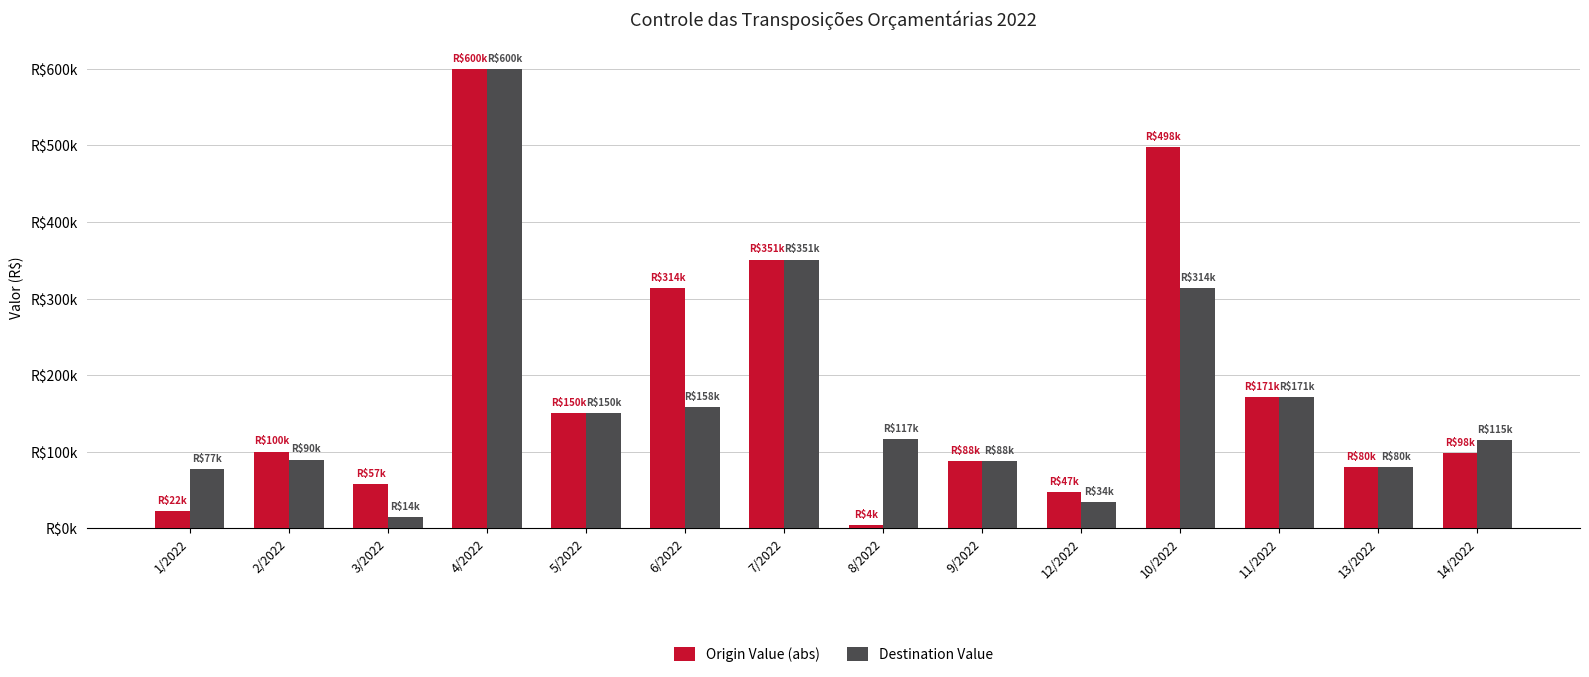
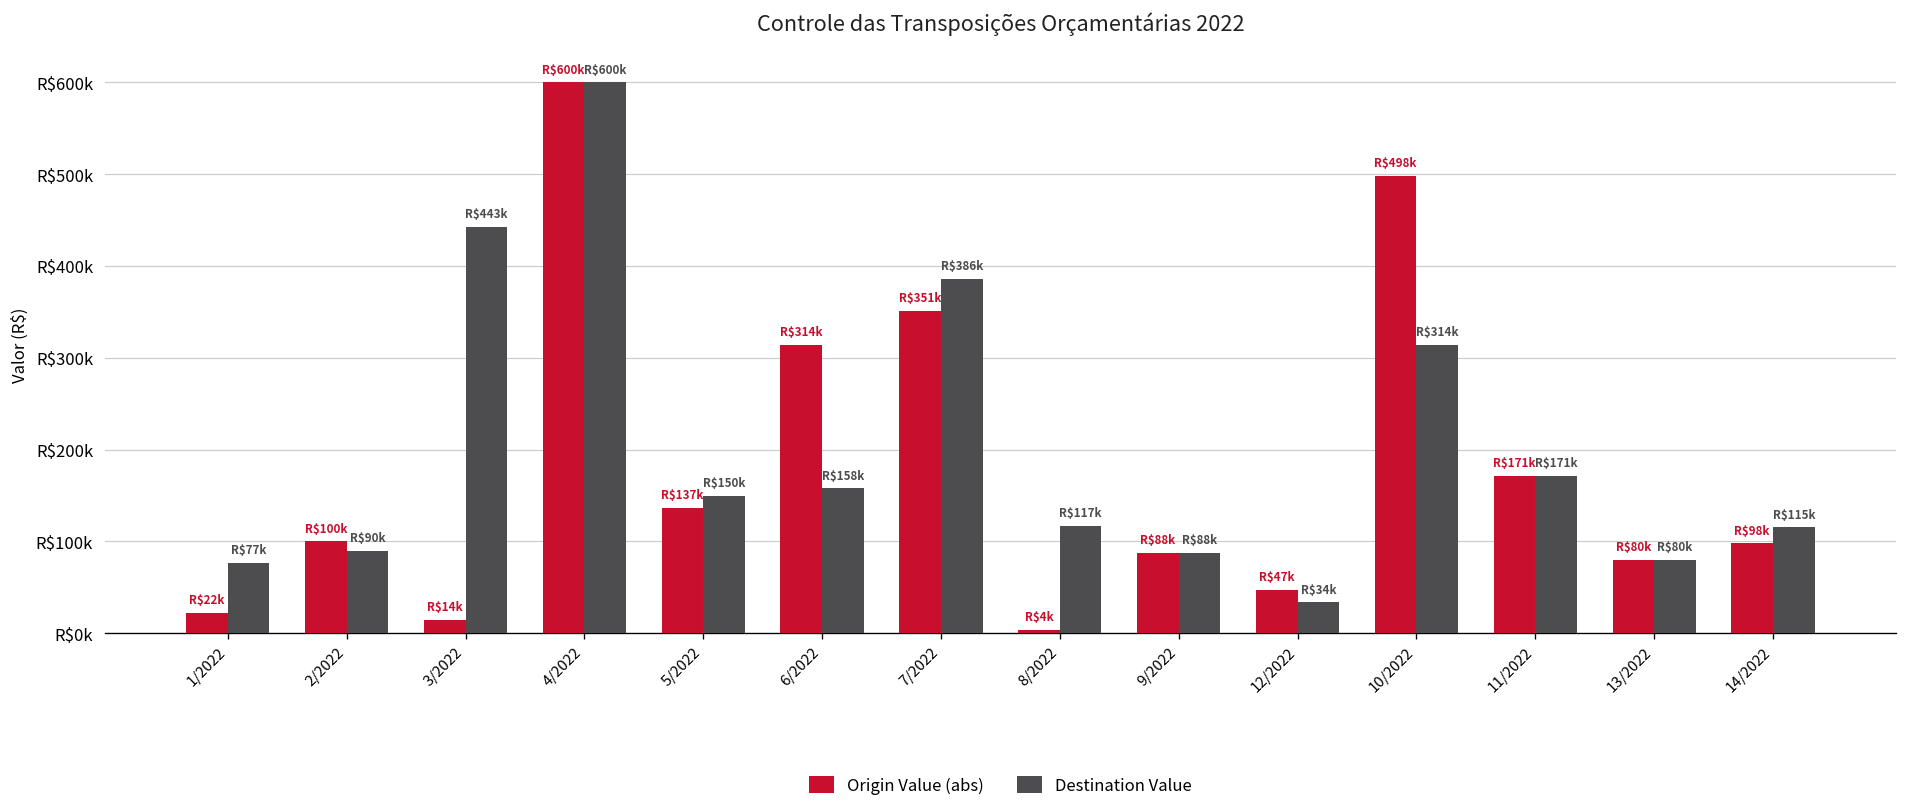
Origin Value (abs), 3/2022: $57k -> $14k
Destination Value, 3/2022: $14k -> $443k
Origin Value (abs), 5/2022: $150k -> $137k
Destination Value, 7/2022: $351k -> $386k
